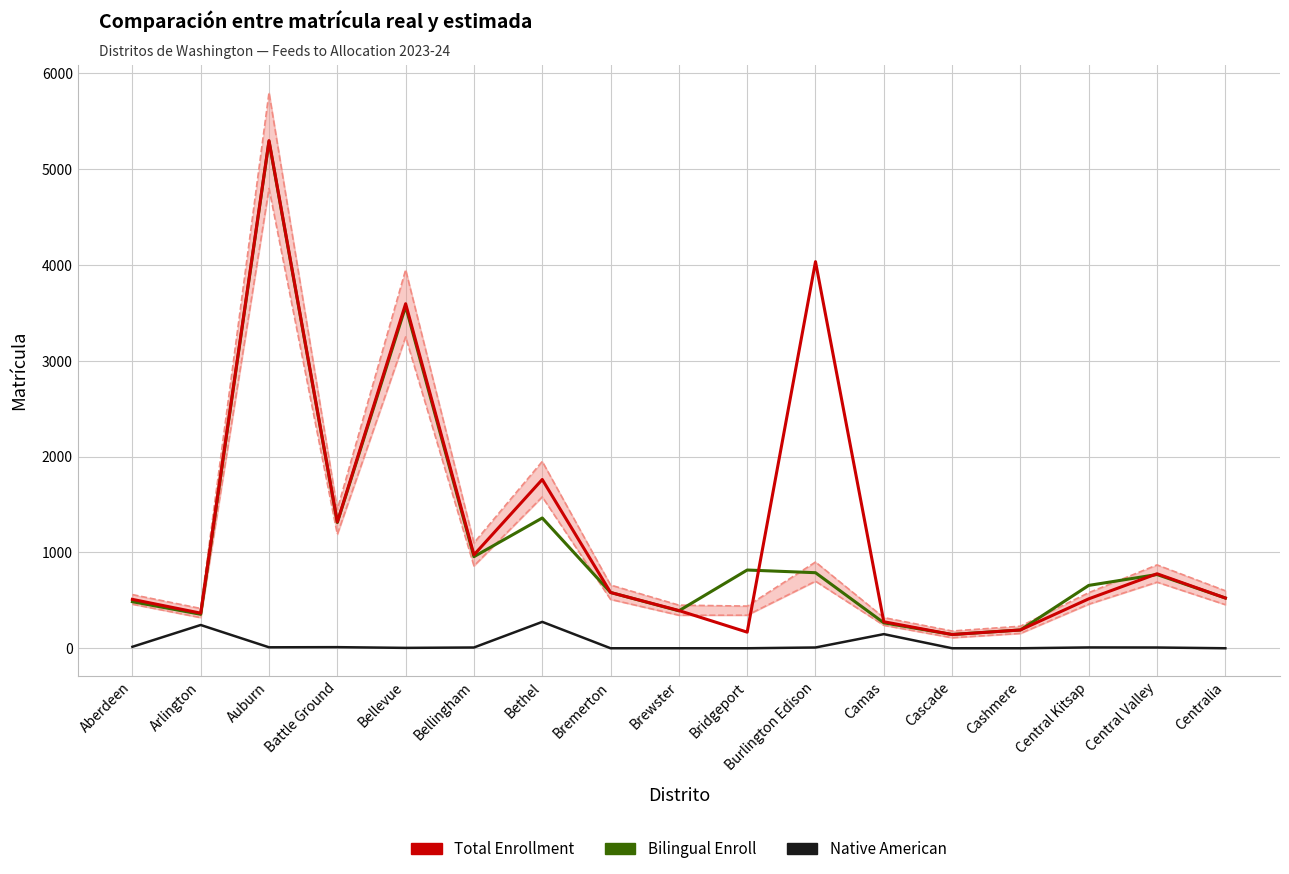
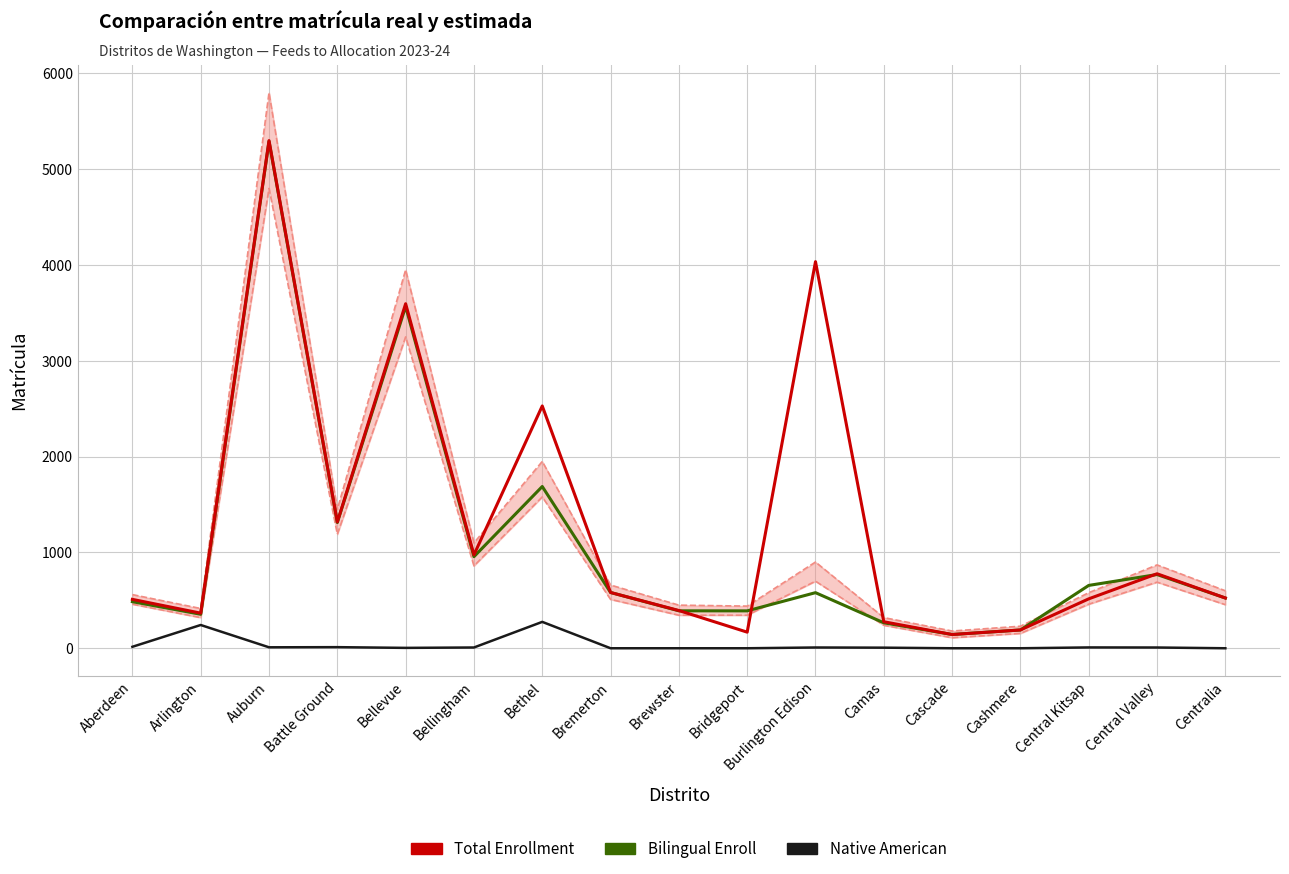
Total Enrollment, Bethel: 1800 -> 2500
Bilingual Enroll, Bethel: 1400 -> 1700
Bilingual Enroll, Bridgeport: 800 -> 400
Bilingual Enroll, Burlington Edison: 800 -> 600
Native American, Camas: 100 -> 0
